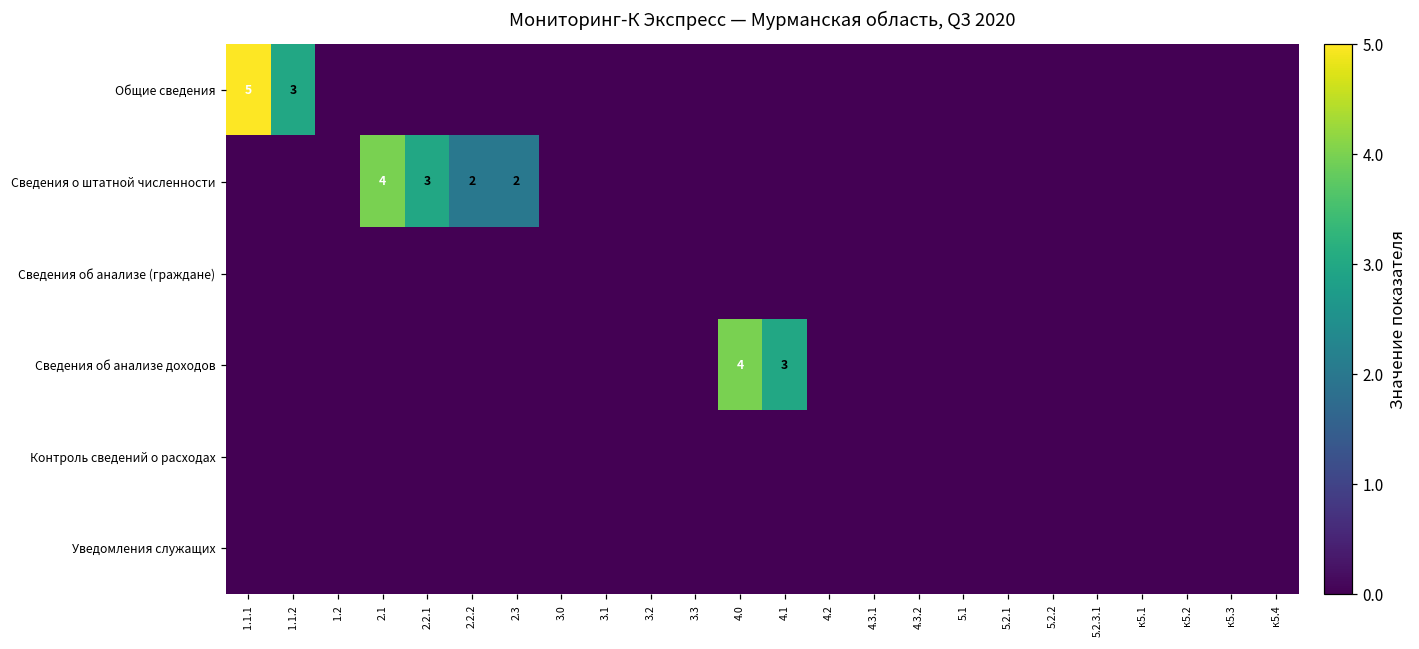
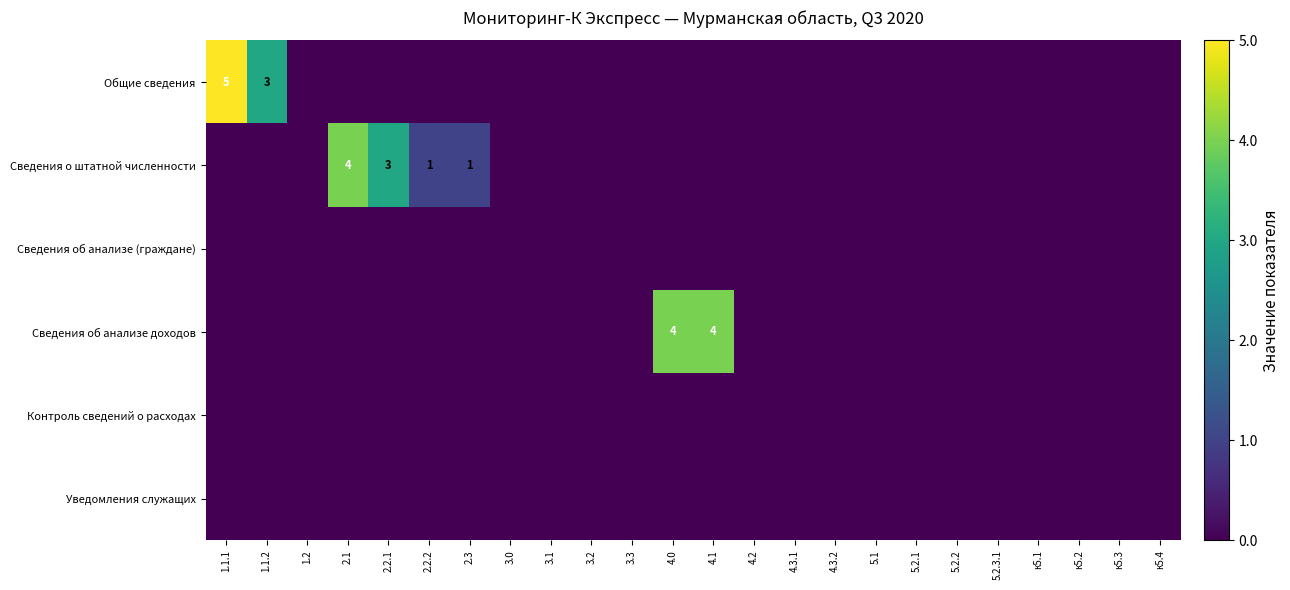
Сведения о штатной численности, 2.2.2: 2 -> 1
Сведения о штатной численности, 2.3: 2 -> 1
Сведения об анализе доходов, 4.1: 3 -> 4
